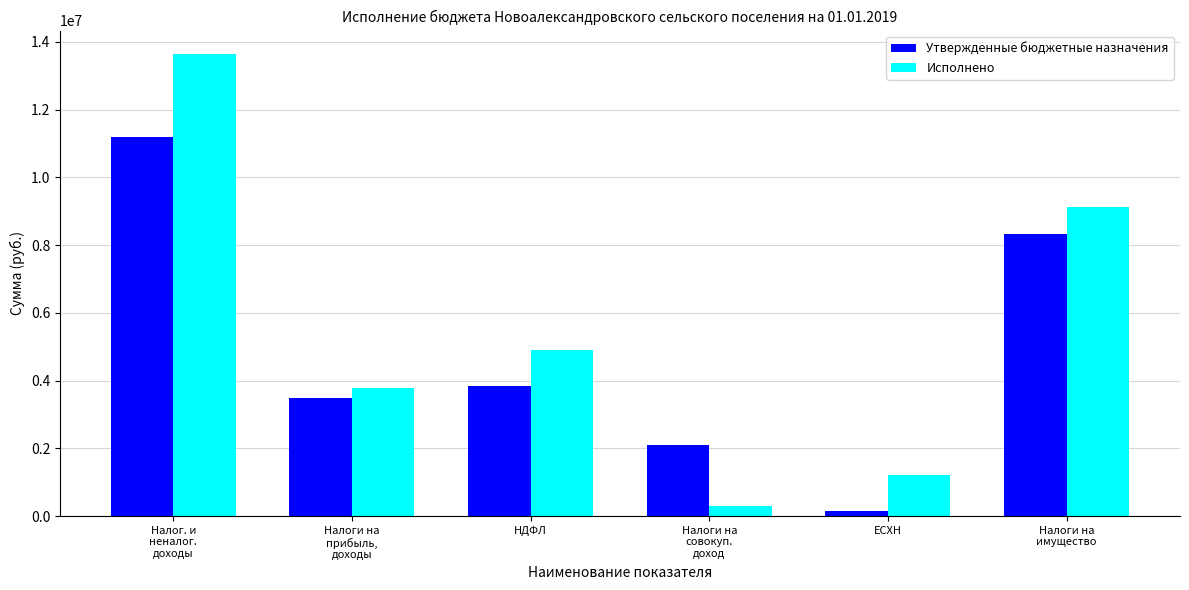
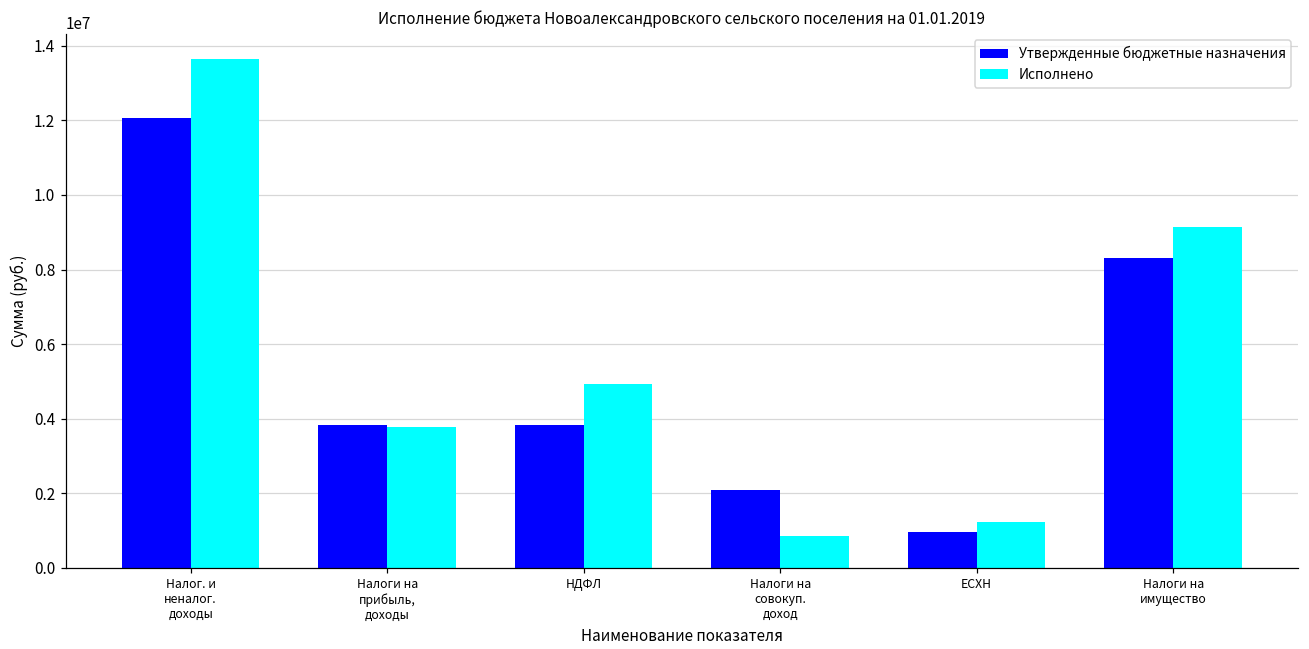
Утвержденные бюджетные назначения, Налог. и неналог. доходы: 11200000 -> 12100000
Утвержденные бюджетные назначения, Налоги на прибыль, доходы: 3500000 -> 3800000
Исполнено, Налоги на совокуп. доход: 300000 -> 900000
Утвержденные бюджетные назначения, ЕСХН: 100000 -> 900000
